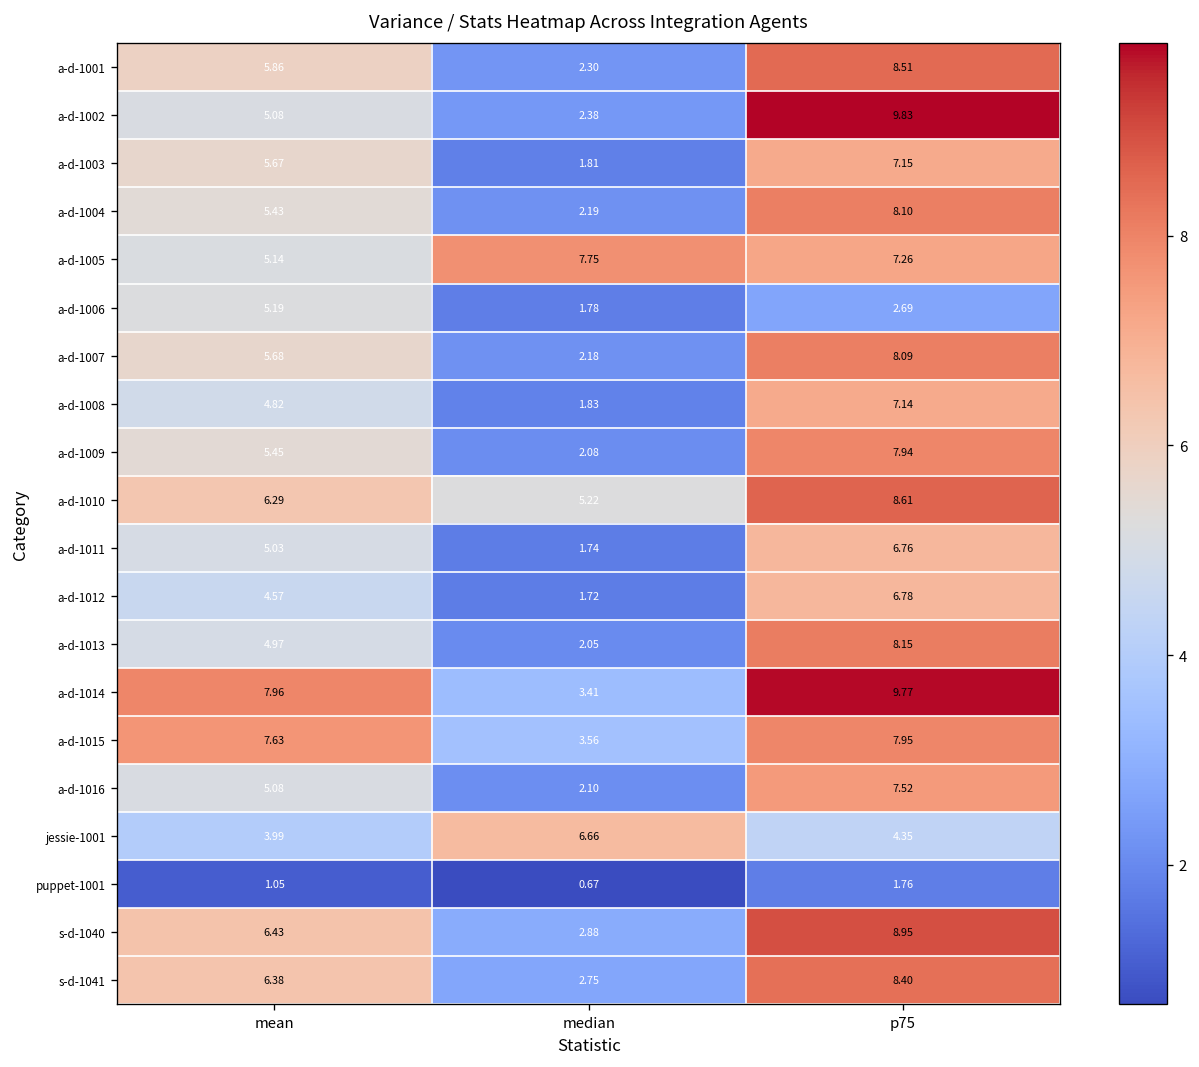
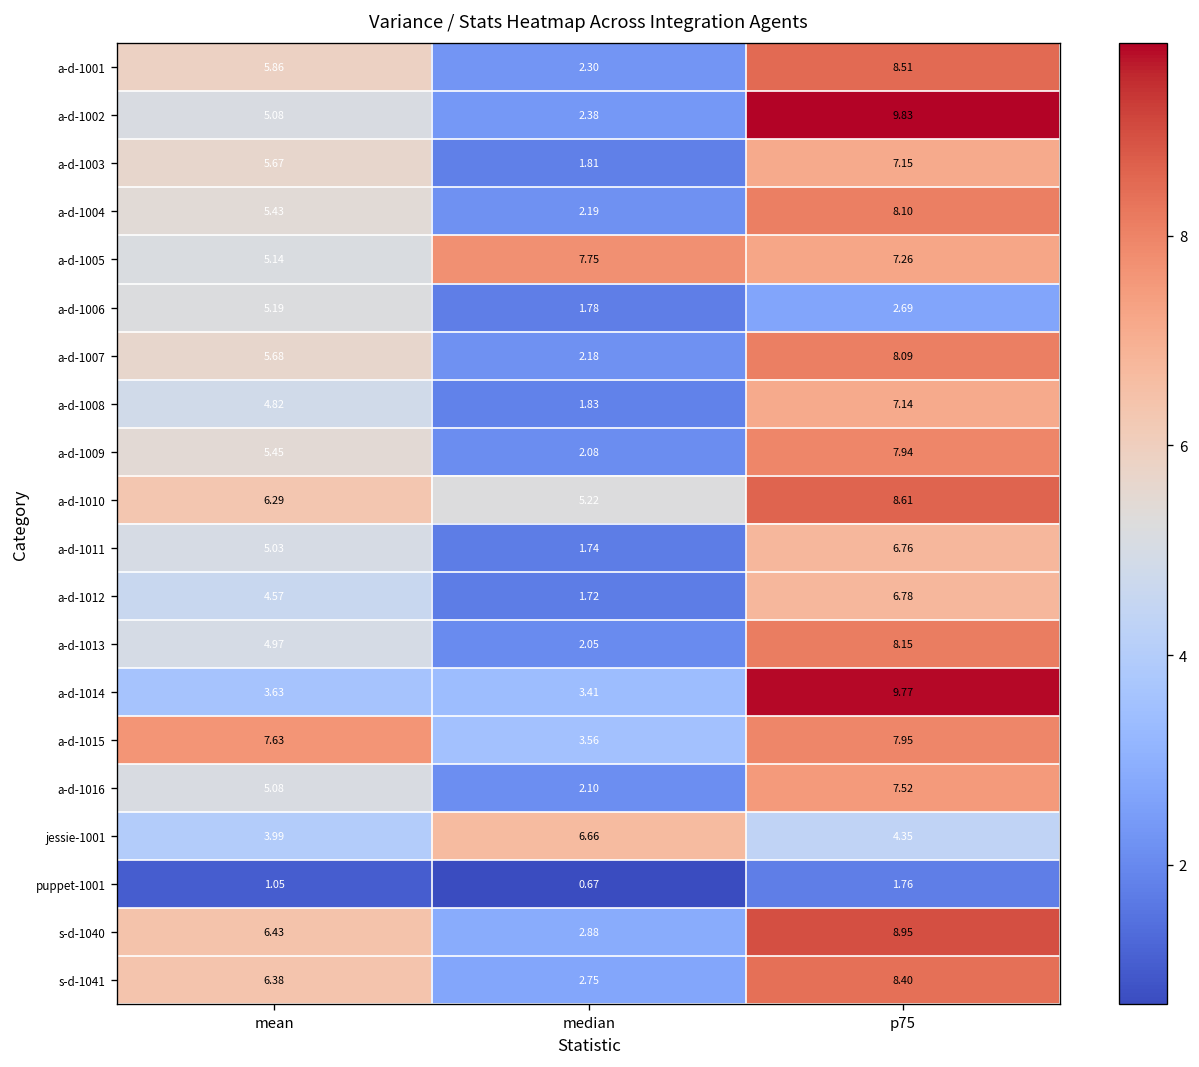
a-d-1014, mean: 7.96 -> 3.63
